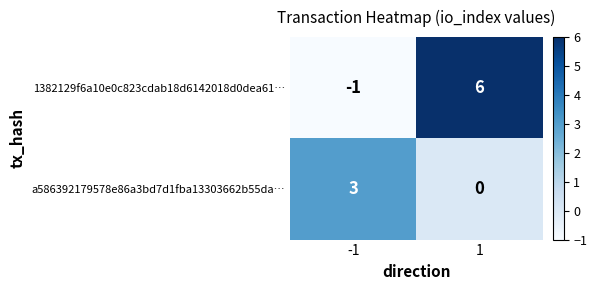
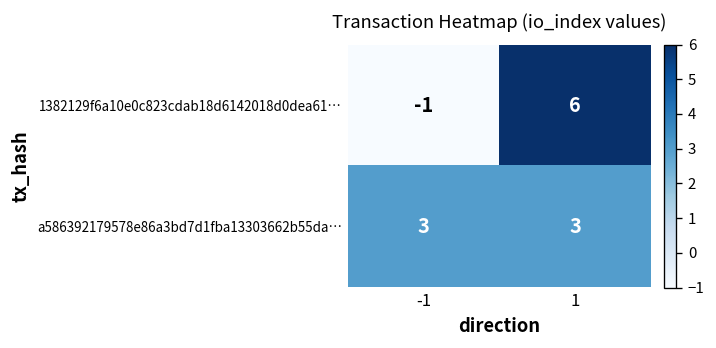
a586392179578e86a3bd7d1fba13303662b55da…, 1: 0 -> 3
